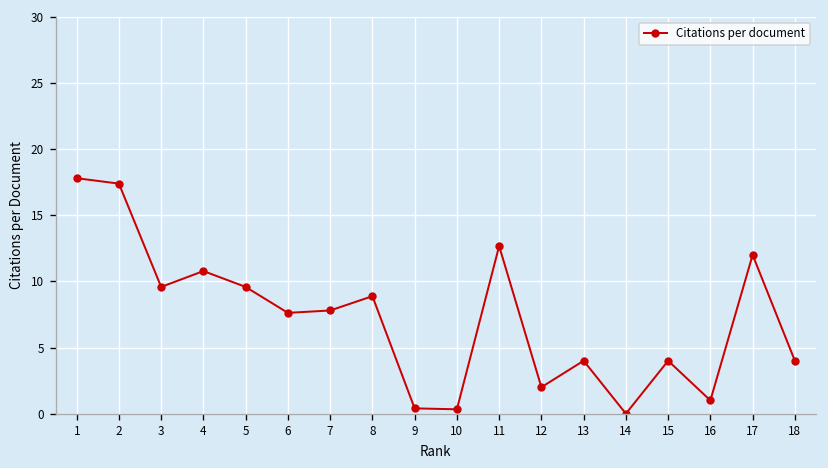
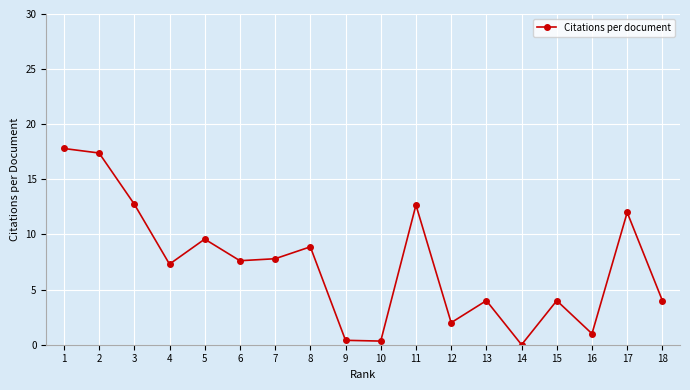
3: 9.6 -> 12.8
4: 10.8 -> 7.3
